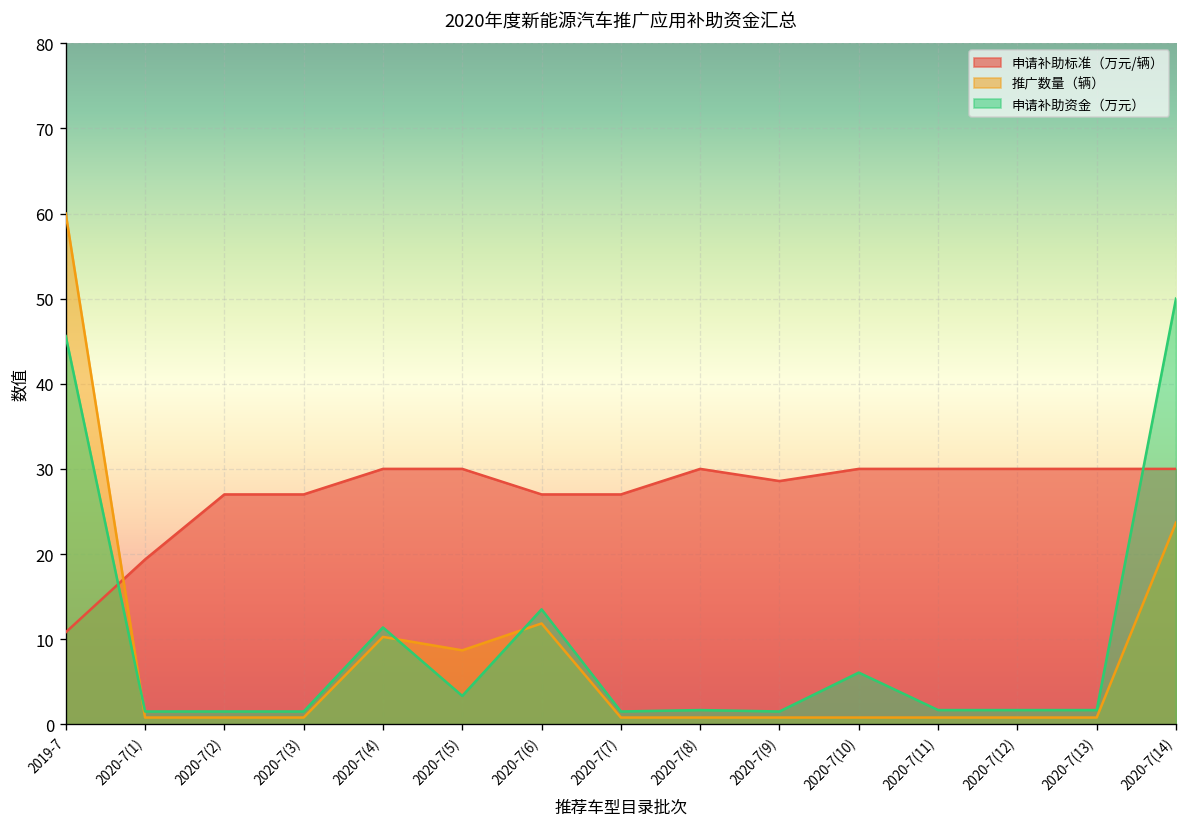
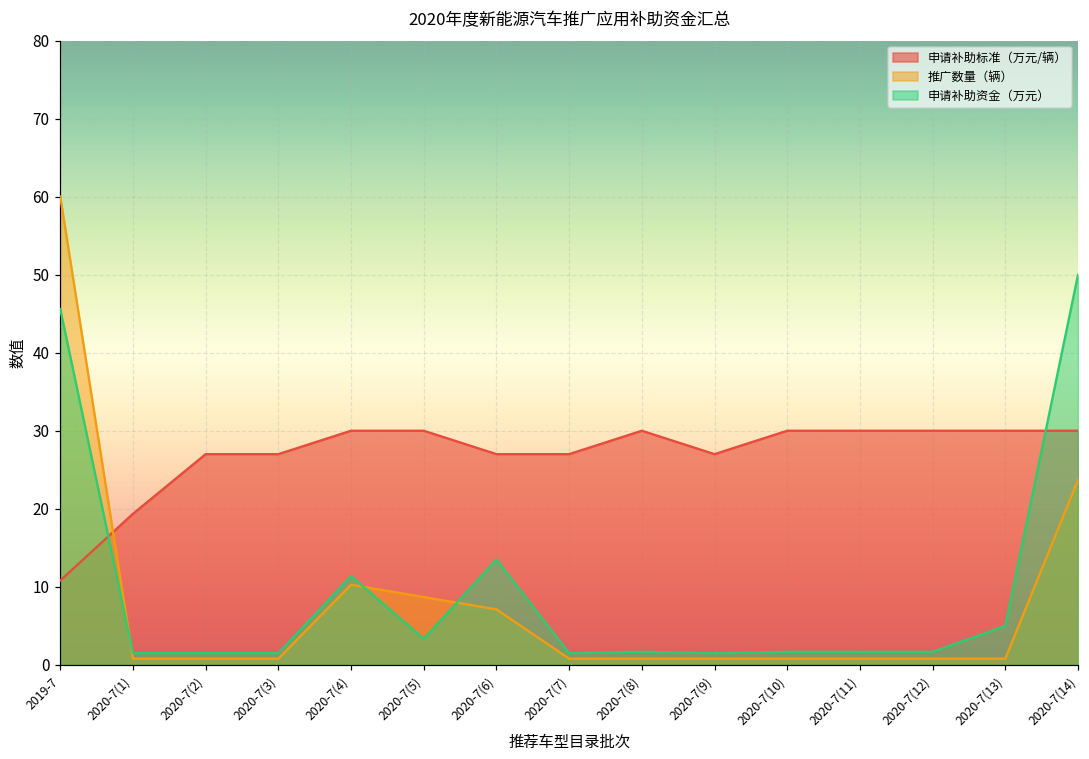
推广数量（辆）, 2020-7(6): 12 -> 7
申请补助标准（万元/辆）, 2020-7(9): 29 -> 27
申请补助资金（万元）, 2020-7(10): 6 -> 2
申请补助资金（万元）, 2020-7(13): 2 -> 5
